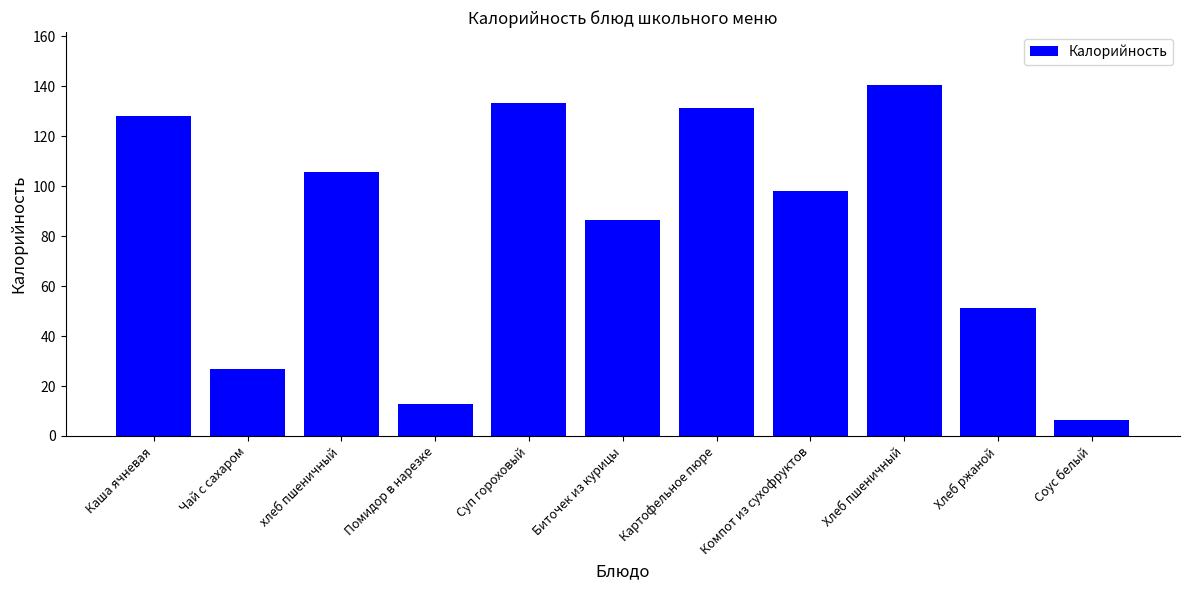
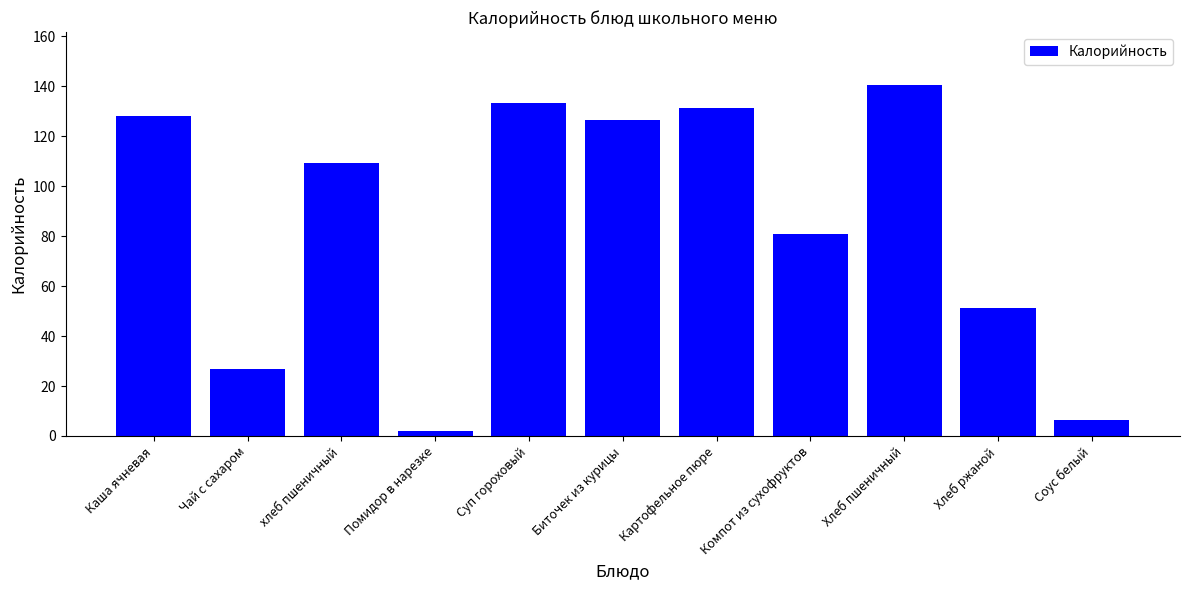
хлеб пшеничный: 106 -> 109
Помидор в нарезке: 13 -> 2
Биточек из курицы: 87 -> 127
Компот из сухофруктов: 98 -> 81
